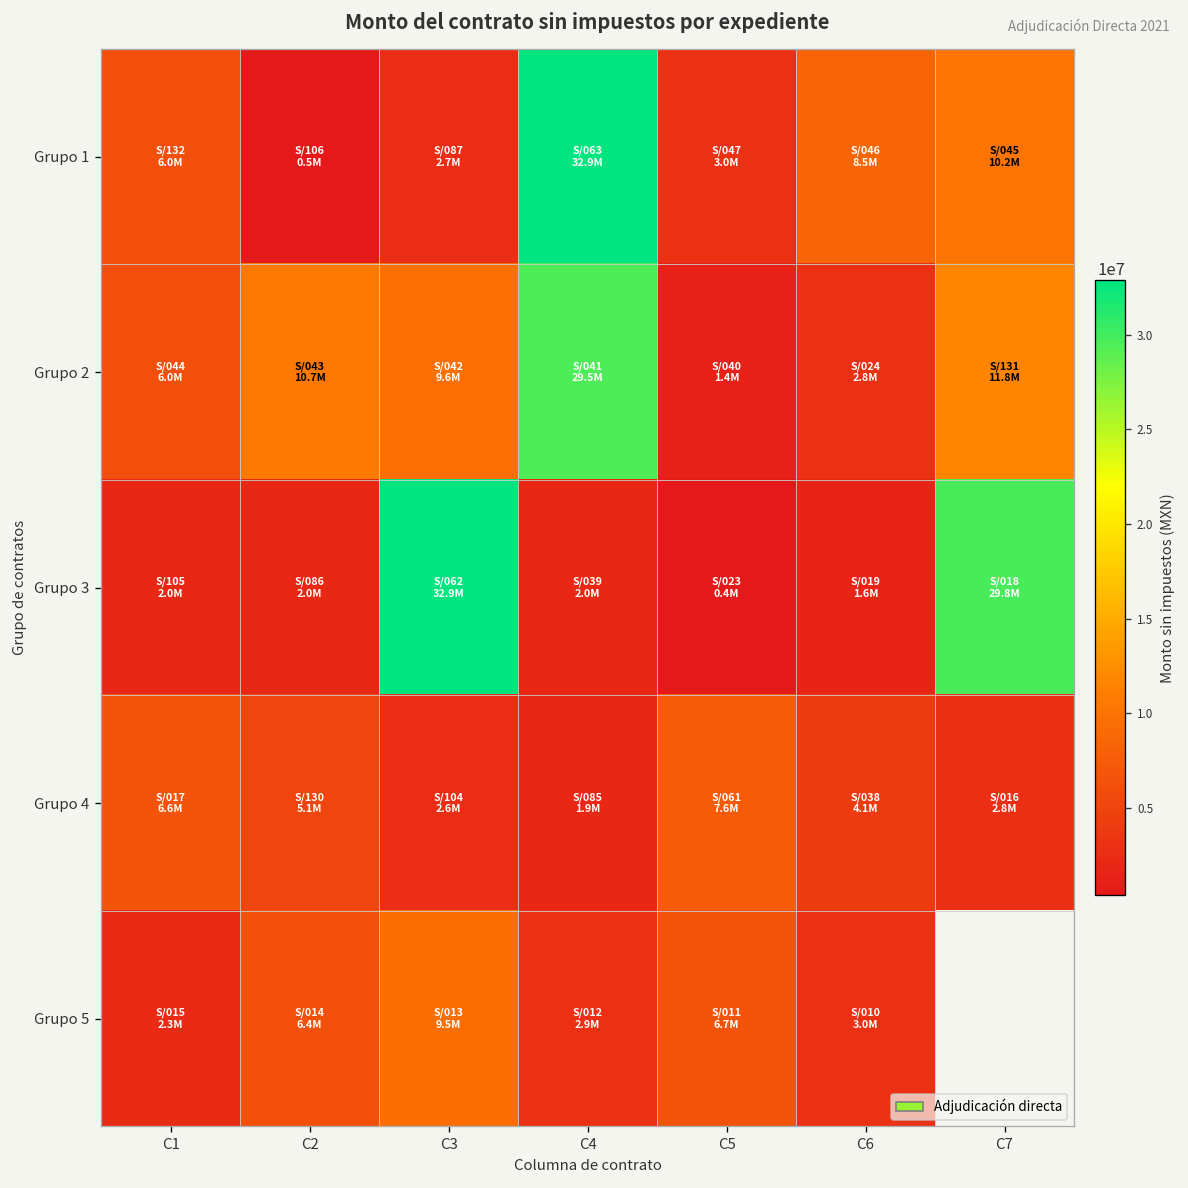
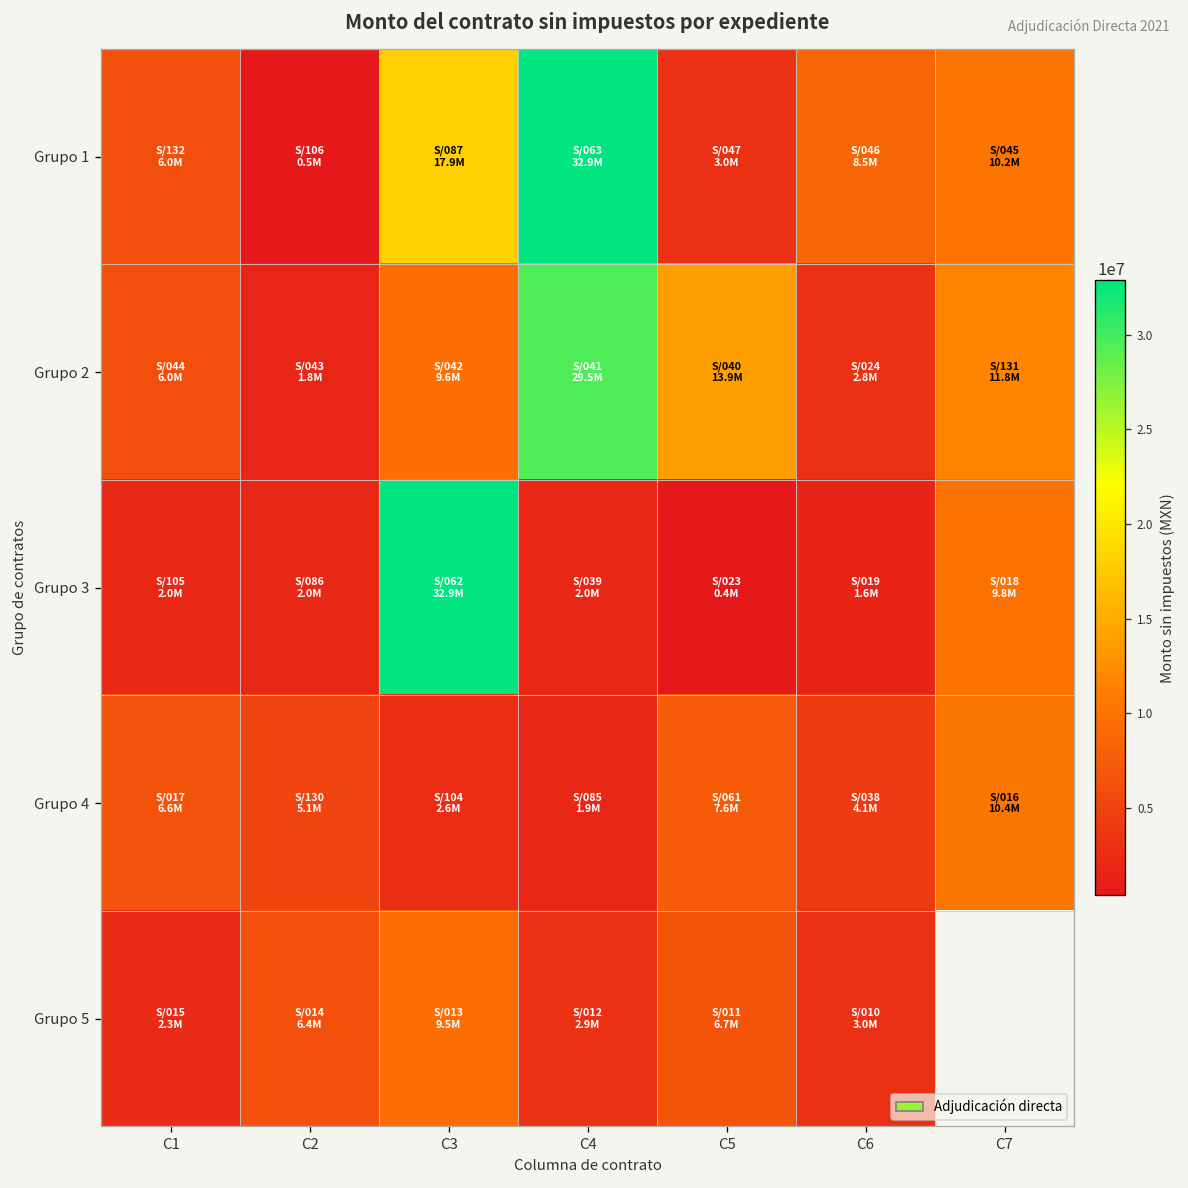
Grupo 1, C3: 2.7M -> 17.9M
Grupo 2, C2: 10.7M -> 1.8M
Grupo 2, C5: 1.4M -> 13.9M
Grupo 3, C7: 29.8M -> 9.8M
Grupo 4, C7: 2.8M -> 10.4M
